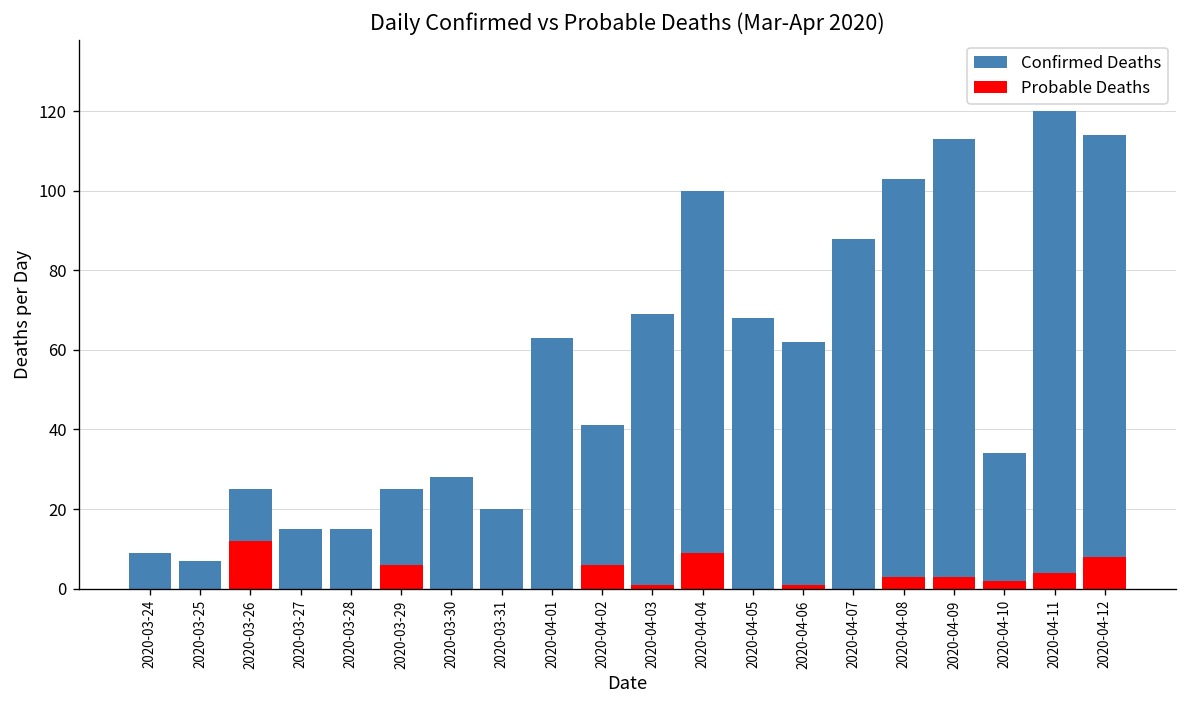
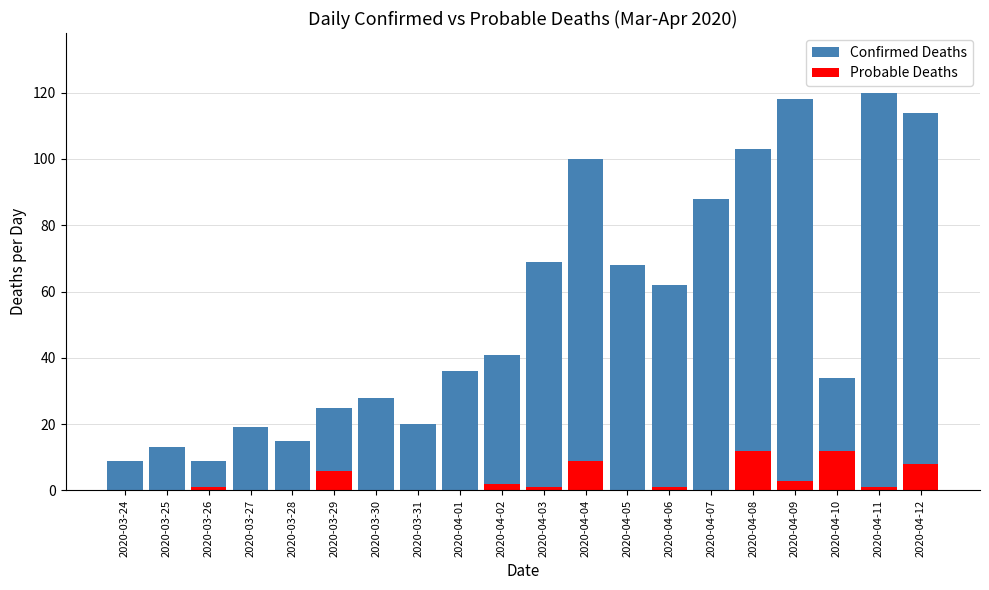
Confirmed Deaths, 2020-03-25: 7 -> 13
Confirmed Deaths, 2020-03-26: 25 -> 9
Probable Deaths, 2020-03-26: 12 -> 1
Confirmed Deaths, 2020-03-27: 15 -> 19
Confirmed Deaths, 2020-04-01: 63 -> 36
Probable Deaths, 2020-04-02: 6 -> 2
Probable Deaths, 2020-04-08: 3 -> 12
Confirmed Deaths, 2020-04-09: 113 -> 118
Probable Deaths, 2020-04-10: 2 -> 12
Probable Deaths, 2020-04-11: 4 -> 1
